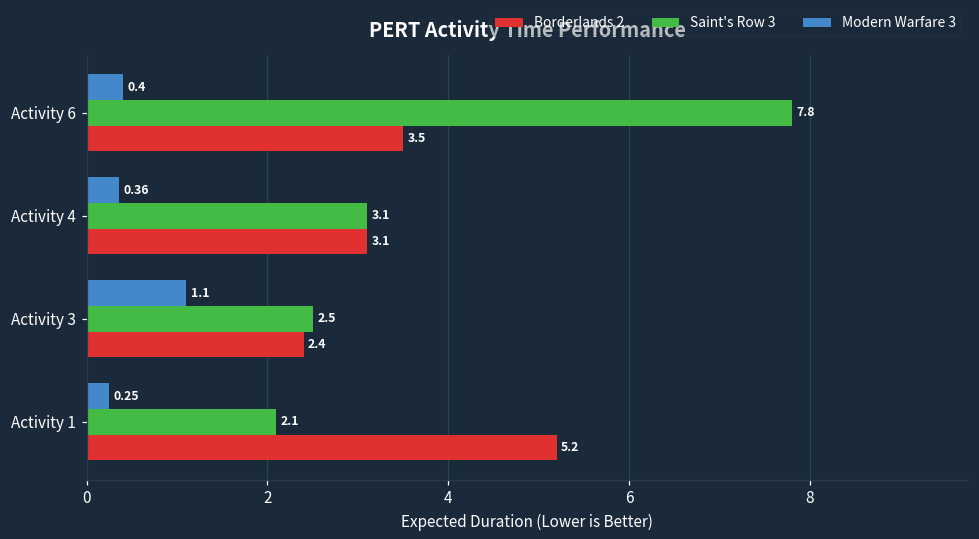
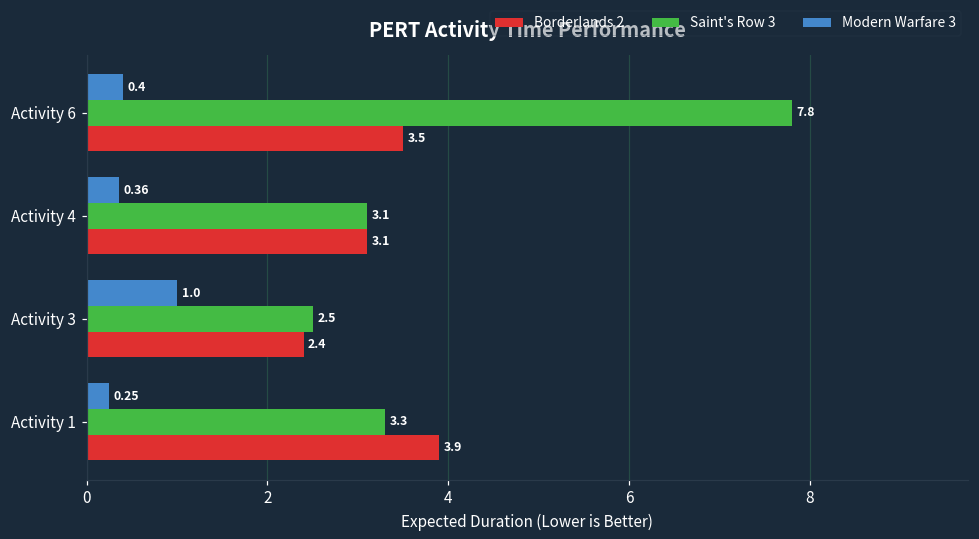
Modern Warfare 3, Activity 3: 1.1 -> 1.0
Saint's Row 3, Activity 1: 2.1 -> 3.3
Borderlands 2, Activity 1: 5.2 -> 3.9
